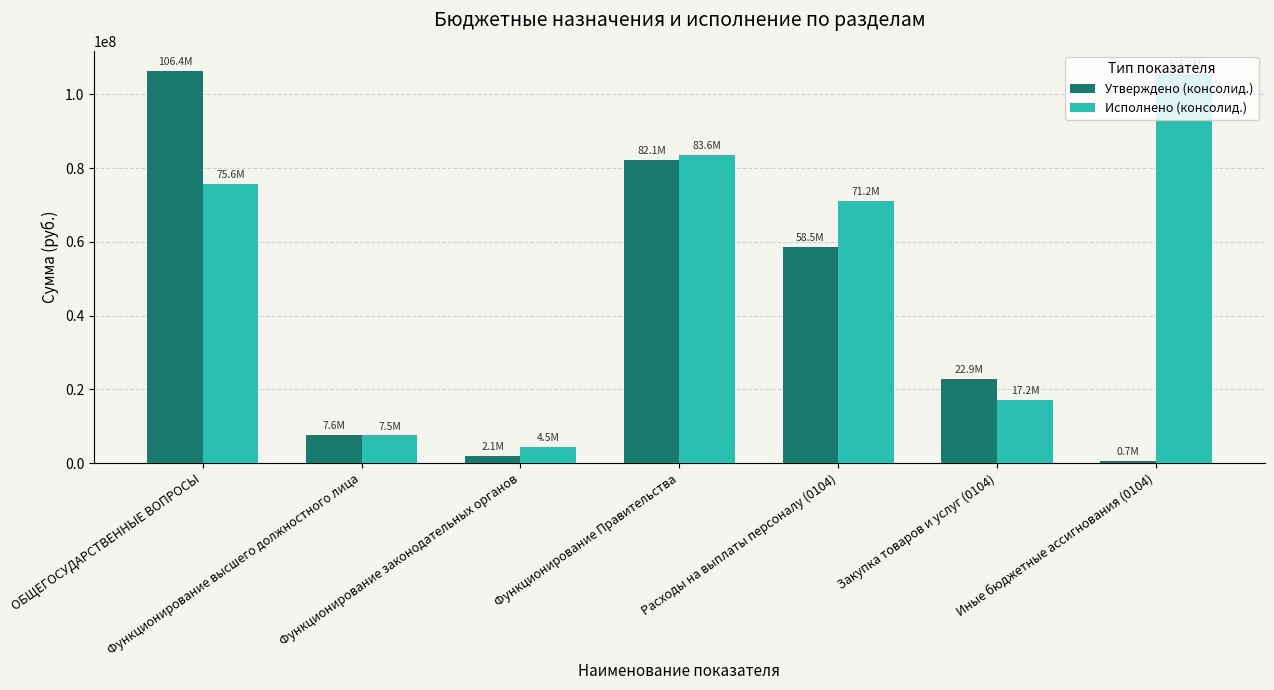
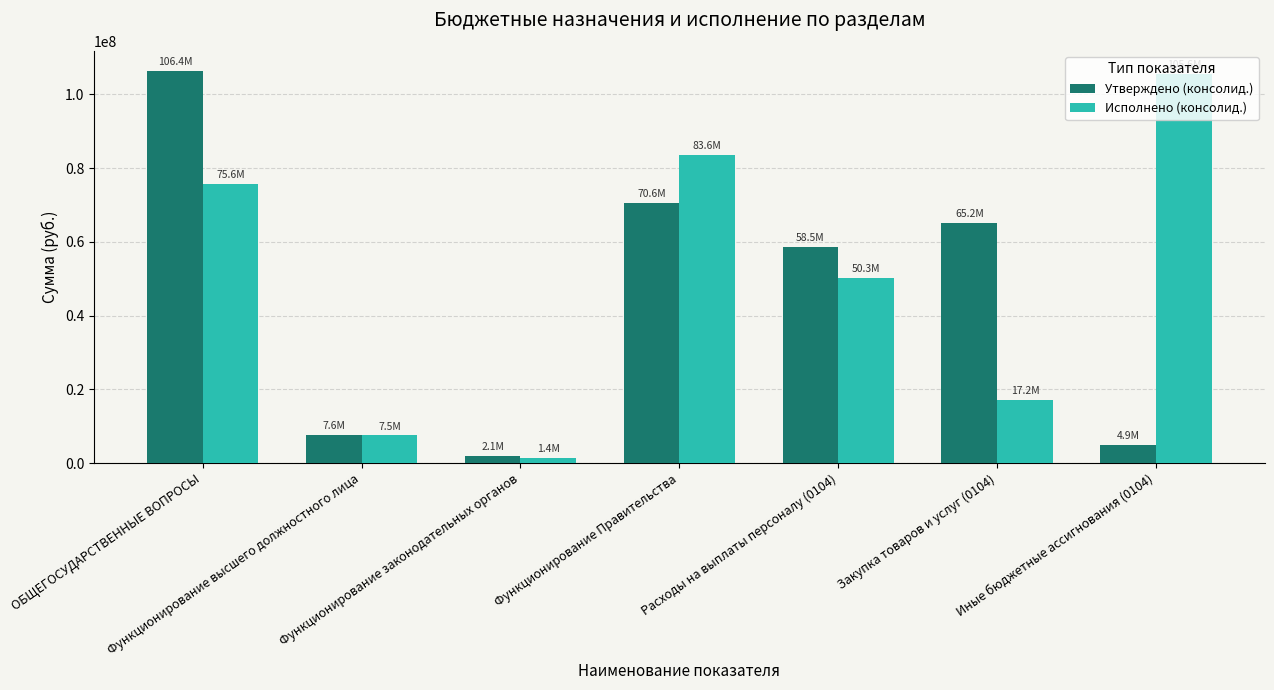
Исполнено (консолид.), Функционирование законодательных органов: 4.5M -> 1.4M
Утверждено (консолид.), Функционирование Правительства: 82.1M -> 70.6M
Исполнено (консолид.), Расходы на выплаты персоналу (0104): 71.2M -> 50.3M
Утверждено (консолид.), Закупка товаров и услуг (0104): 22.9M -> 65.2M
Утверждено (консолид.), Иные бюджетные ассигнования (0104): 0.7M -> 4.9M
